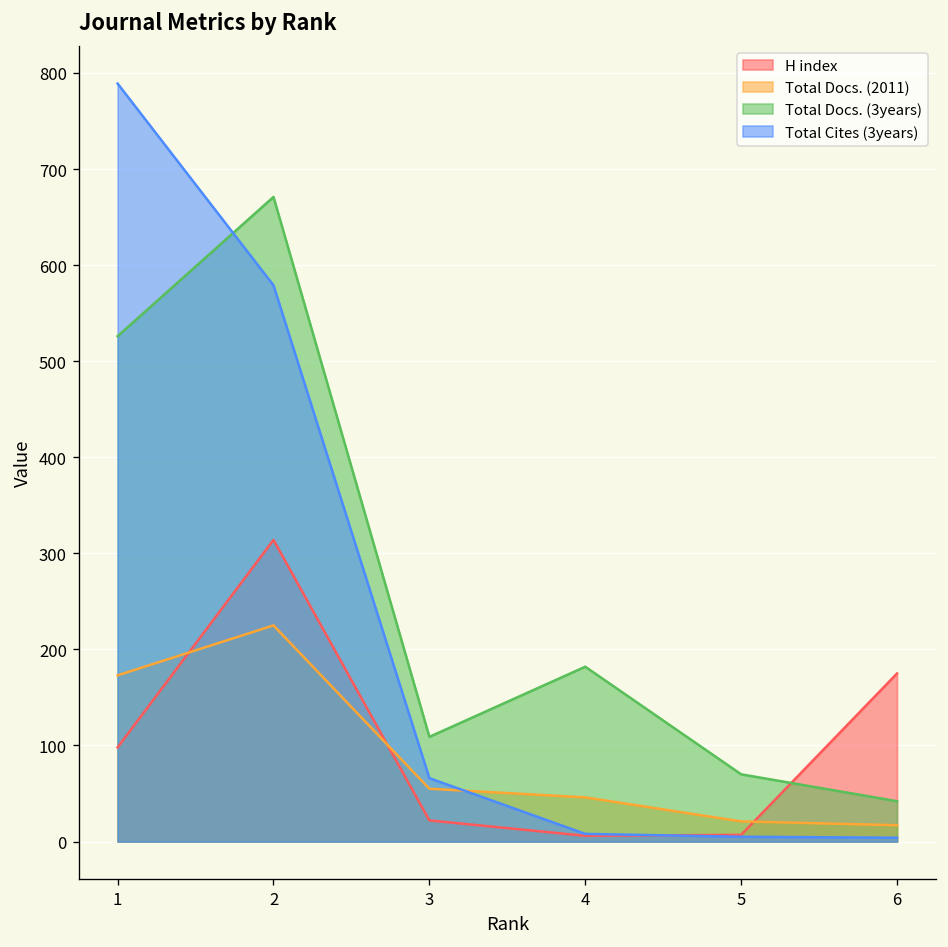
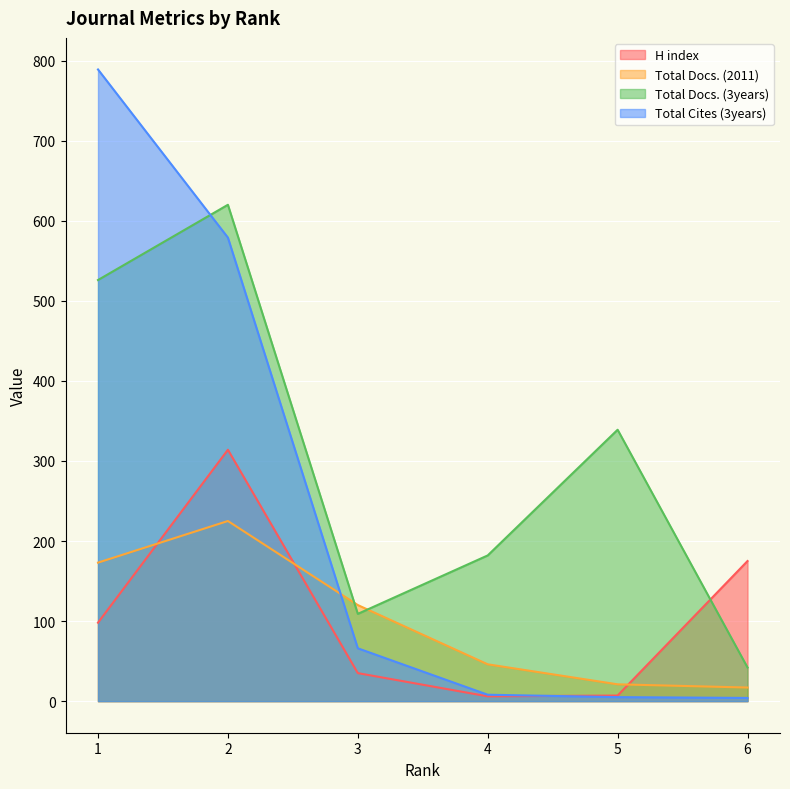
Total Docs. (3years), 2: 670 -> 620
H index, 3: 20 -> 40
Total Docs. (2011), 3: 60 -> 120
Total Docs. (3years), 5: 70 -> 340
